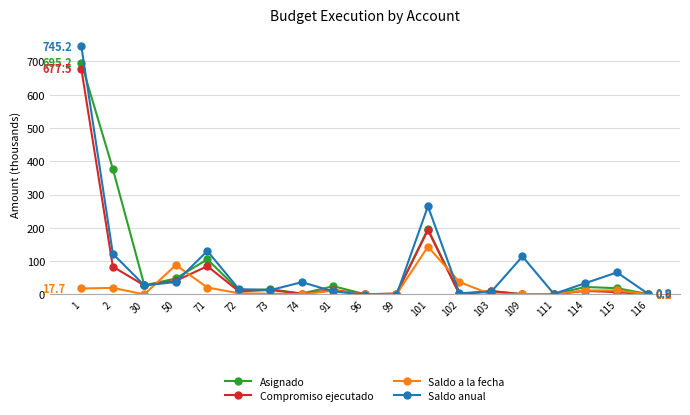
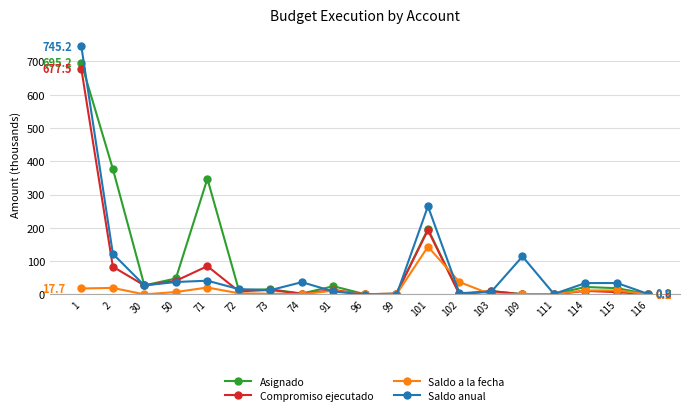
Saldo a la fecha, 50: 90 -> 10
Asignado, 71: 110 -> 350
Saldo anual, 71: 130 -> 40
Saldo anual, 115: 70 -> 30
